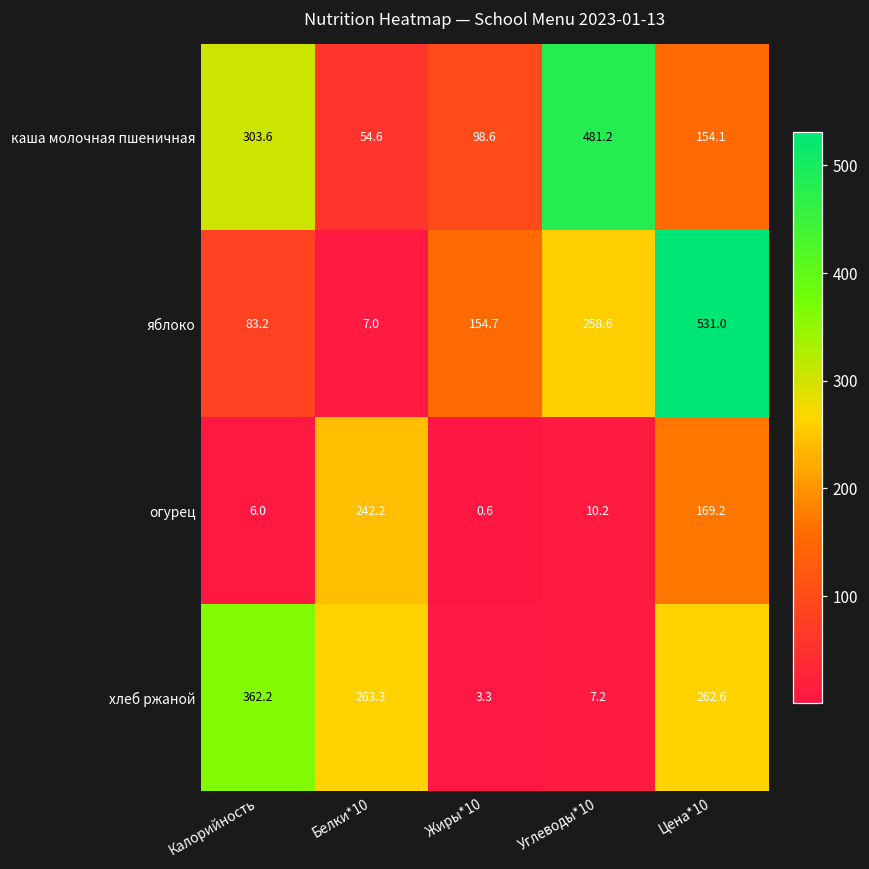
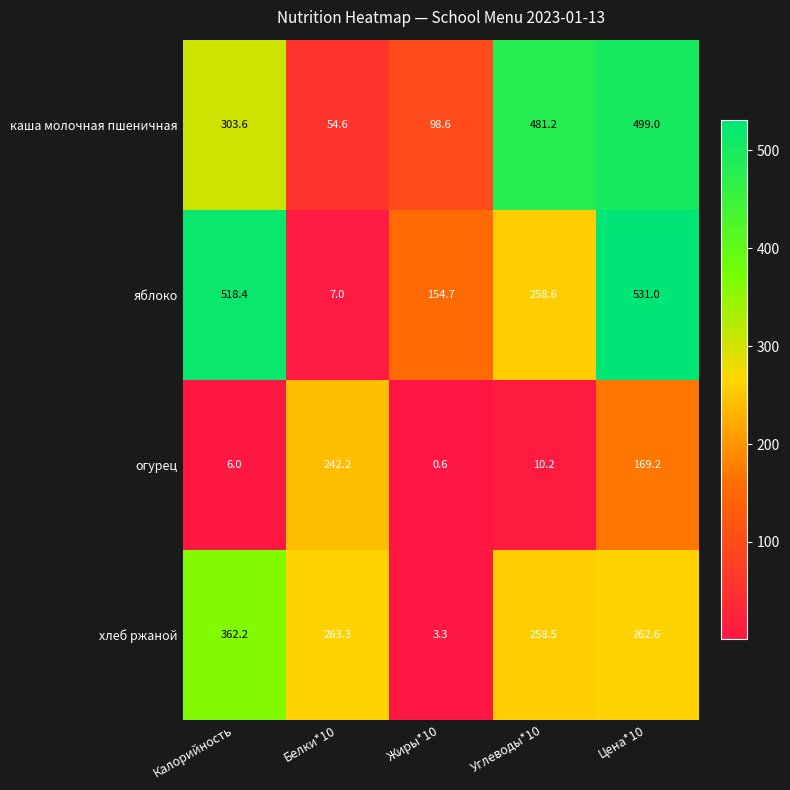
каша молочная пшеничная, Цена*10: 154.1 -> 499.0
яблоко, Калорийность: 83.2 -> 518.4
хлеб ржаной, Углеводы*10: 7.2 -> 258.5
